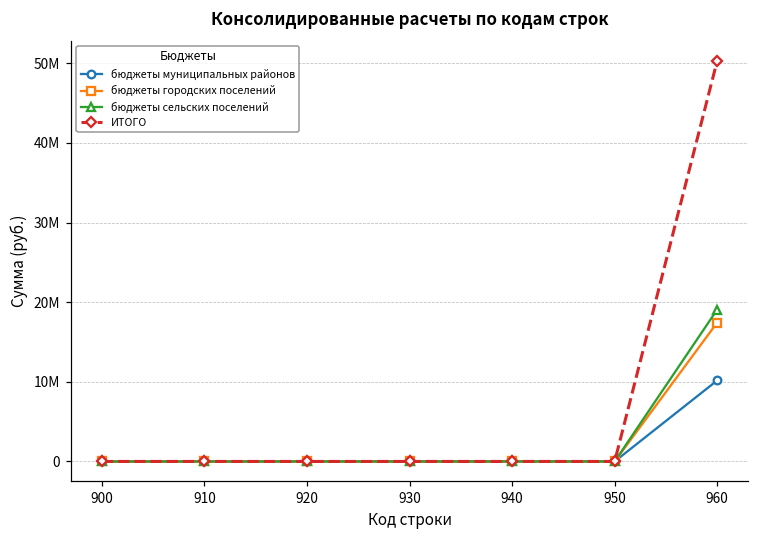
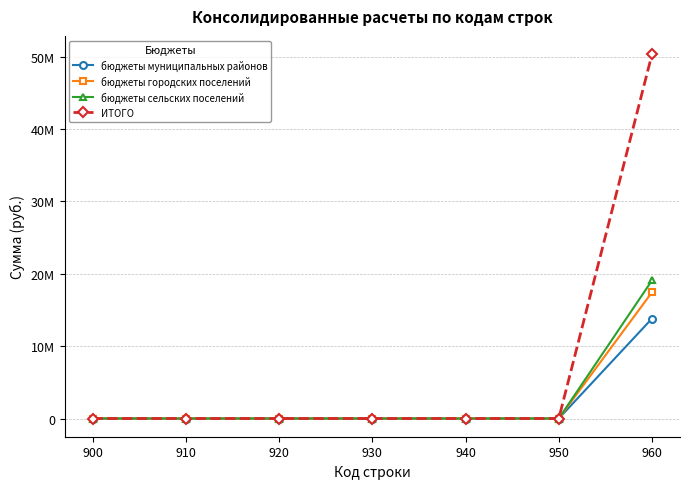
бюджеты муниципальных районов, 960: 10000000 -> 14000000
